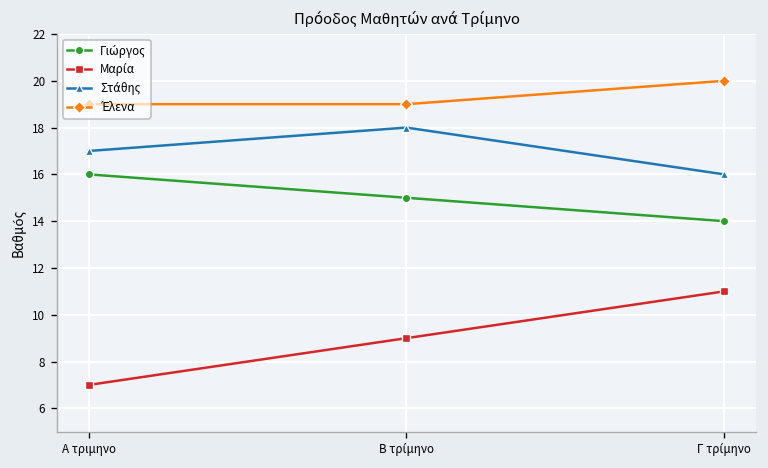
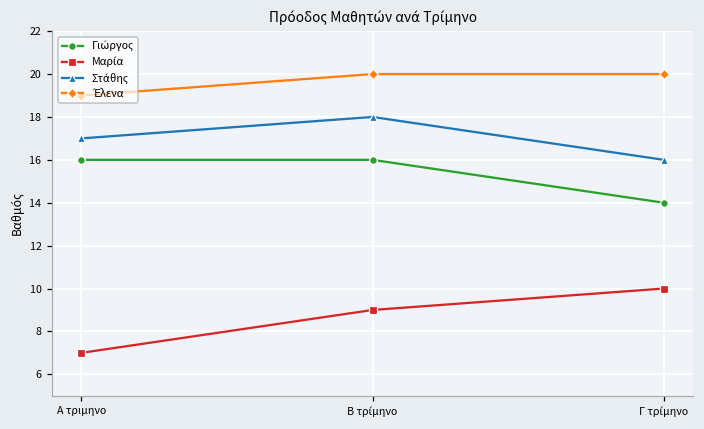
Γιώργος, Β τρίμηνο: 15 -> 16
Έλενα, Β τρίμηνο: 19 -> 20
Μαρία, Γ τρίμηνο: 11 -> 10
